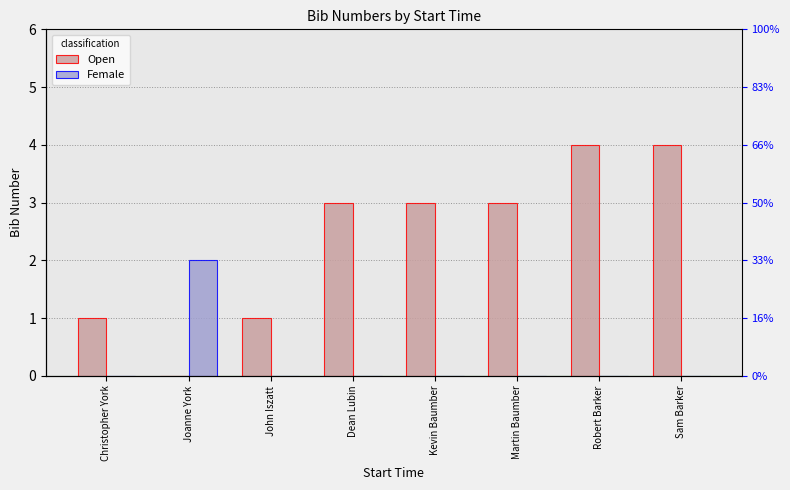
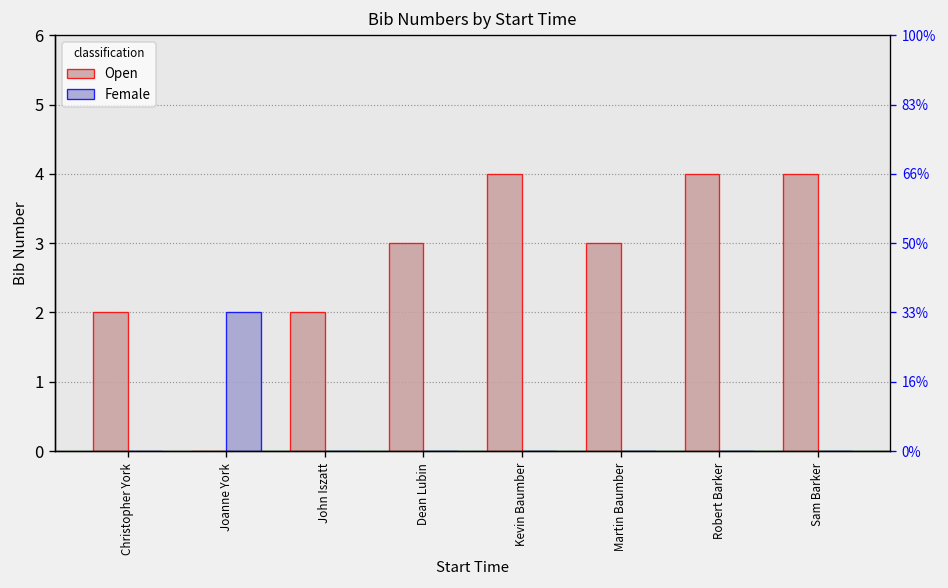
Open, Christopher York: 1 -> 2
Open, John Iszatt: 1 -> 2
Open, Kevin Baumber: 3 -> 4
